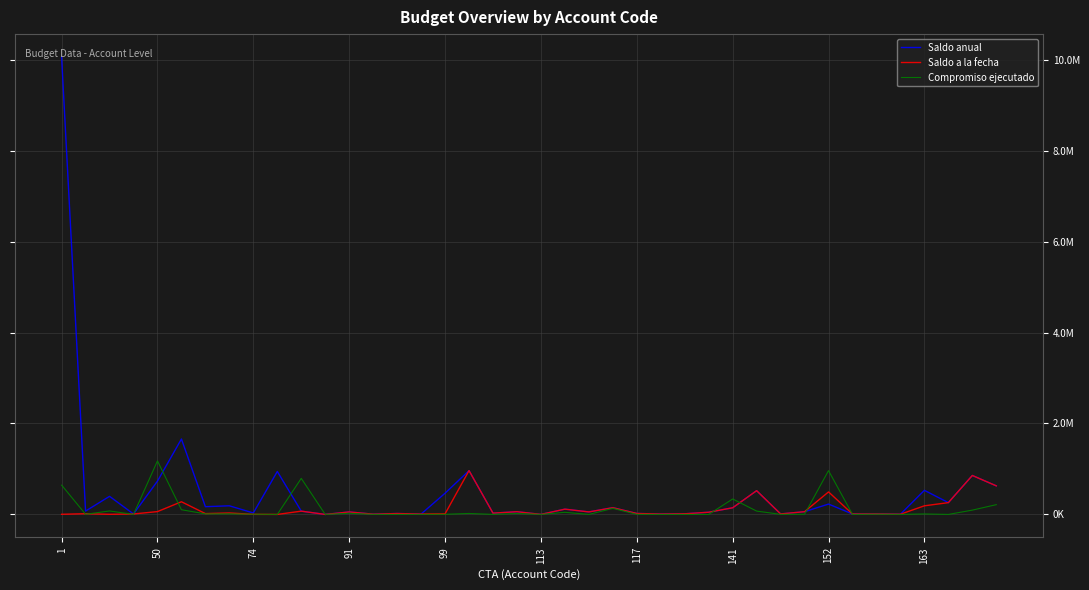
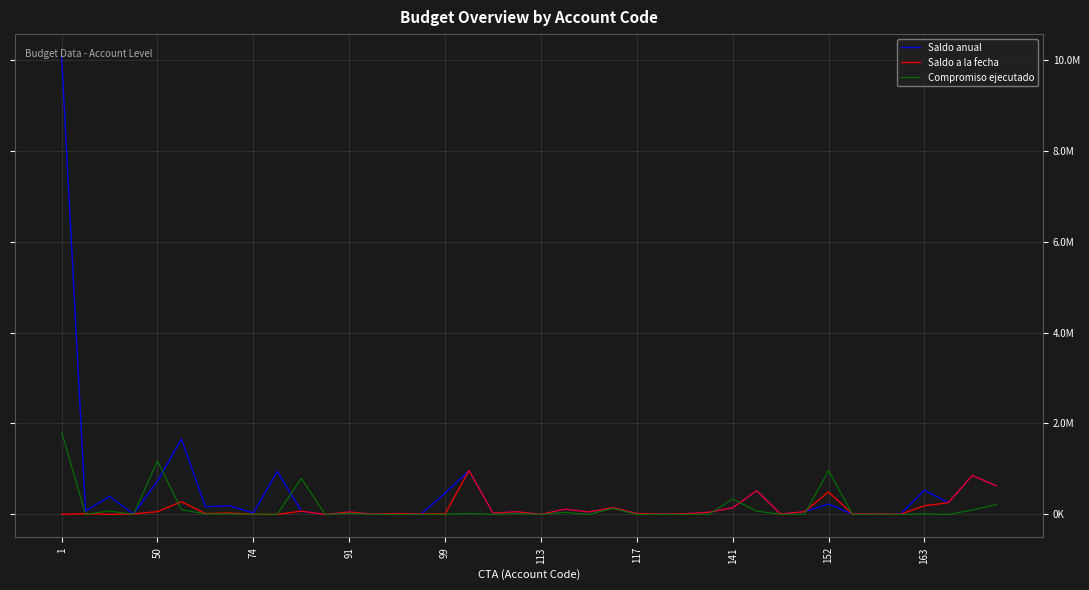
Compromiso ejecutado, 1: 600000 -> 1800000
